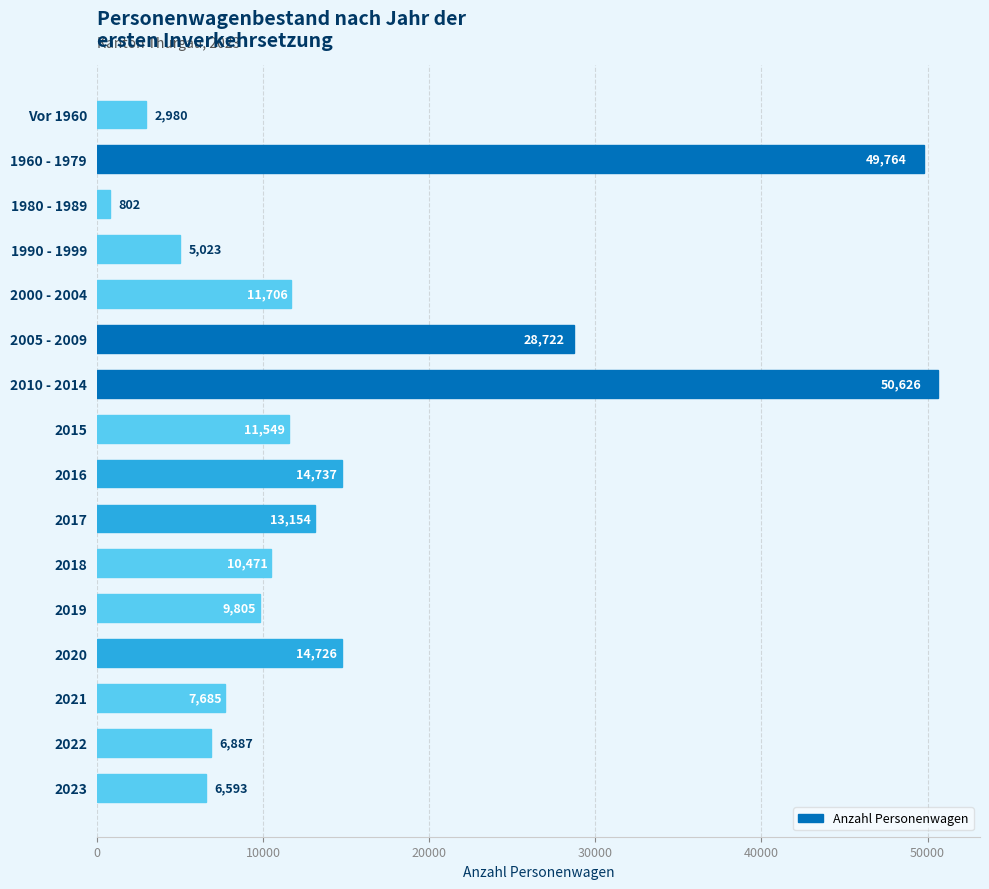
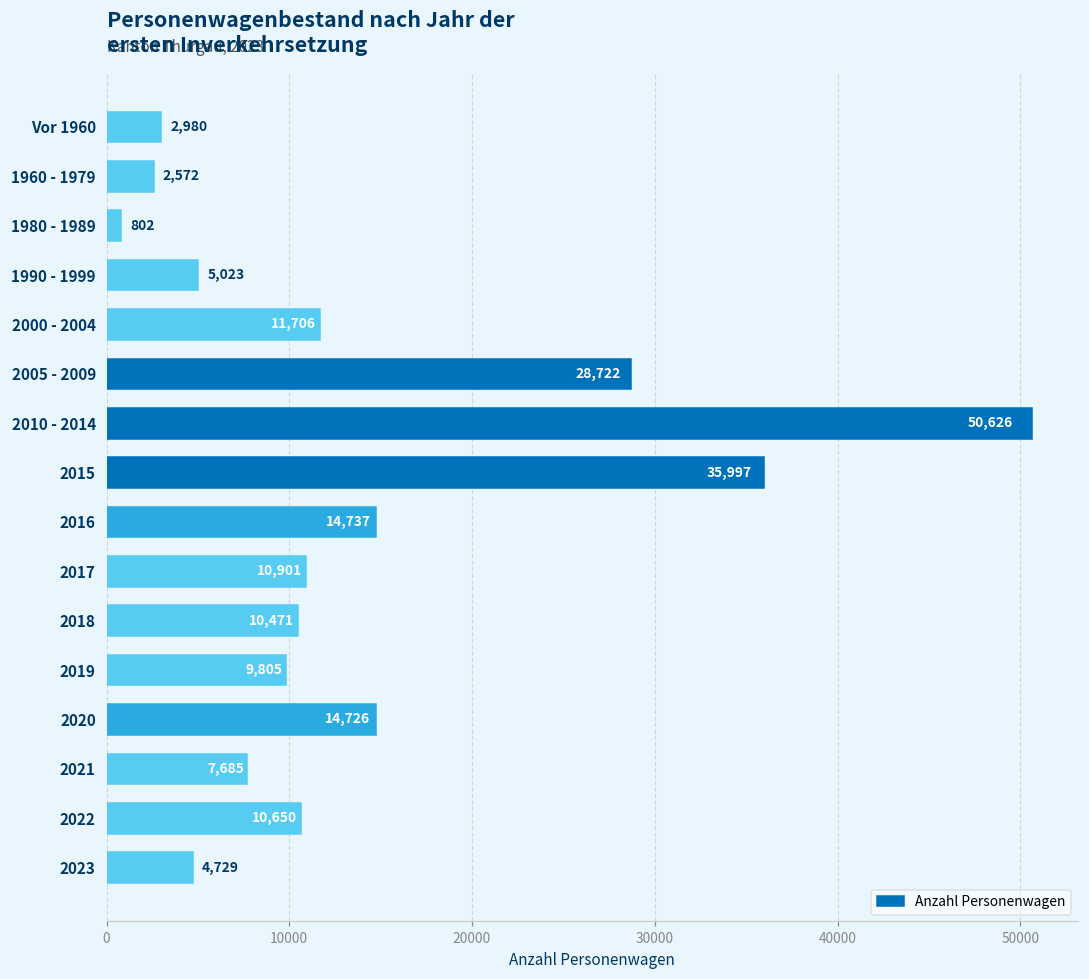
1960 - 1979: 49,764 -> 2,572
2015: 11,549 -> 35,997
2017: 13,154 -> 10,901
2022: 6,887 -> 10,650
2023: 6,593 -> 4,729
